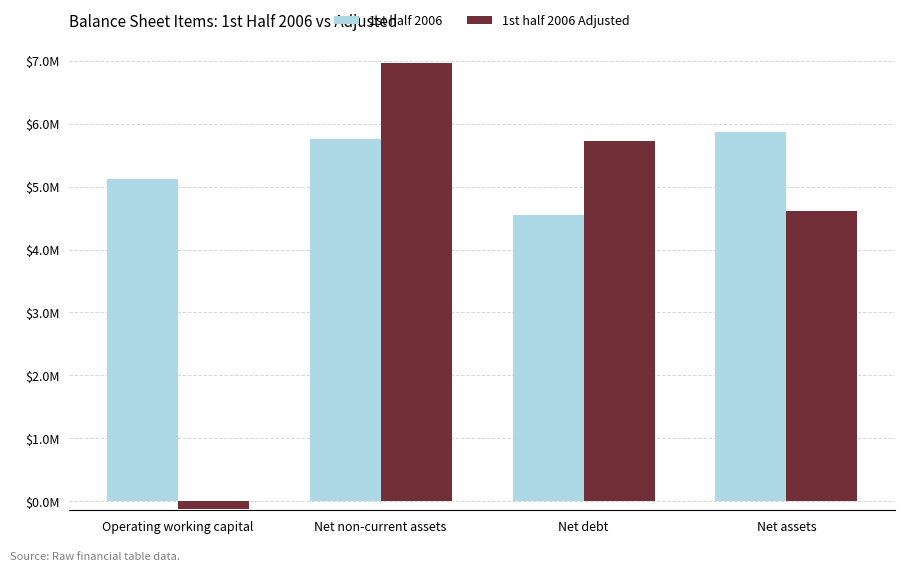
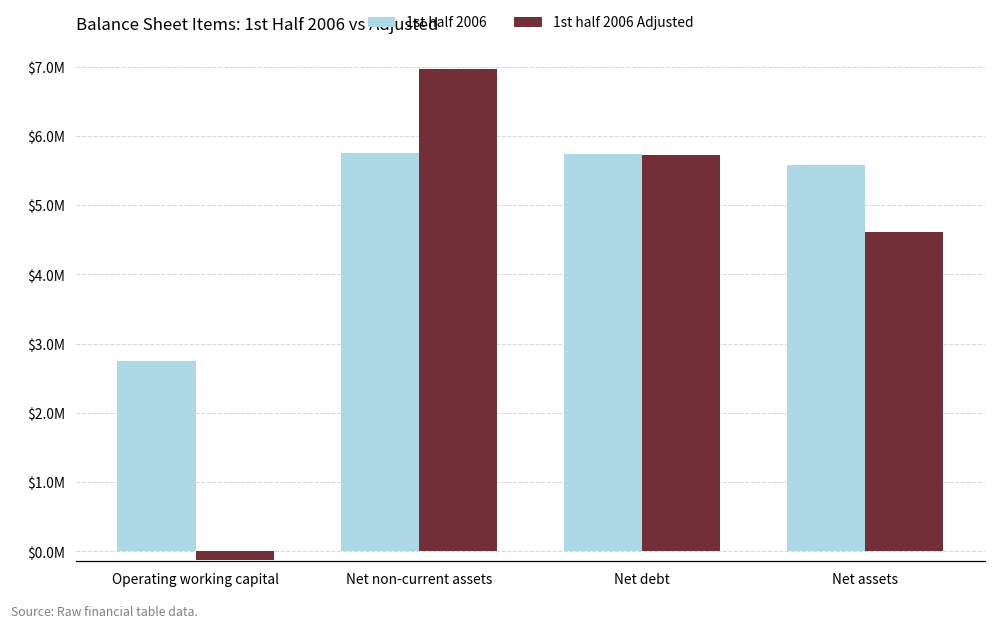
1st half 2006, Operating working capital: $5100000 -> $2700000
1st half 2006, Net debt: $4600000 -> $5700000
1st half 2006, Net assets: $5900000 -> $5600000
